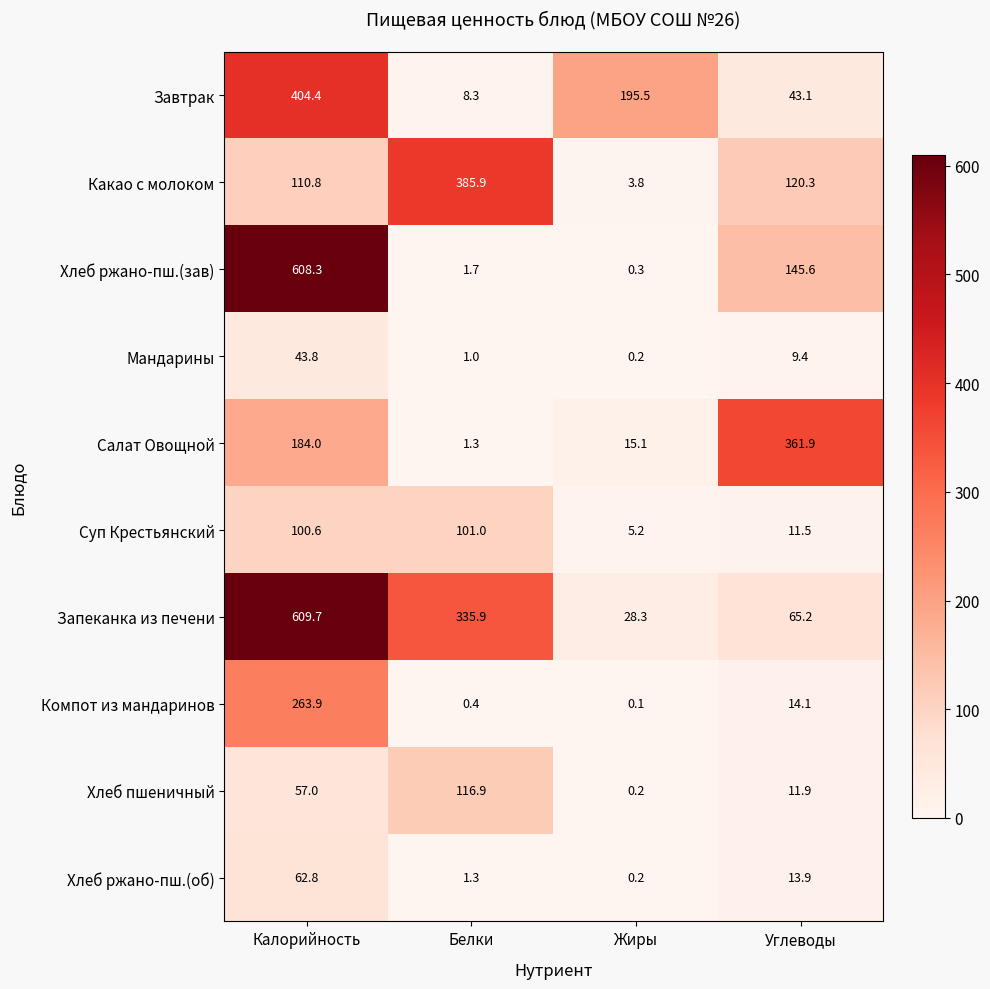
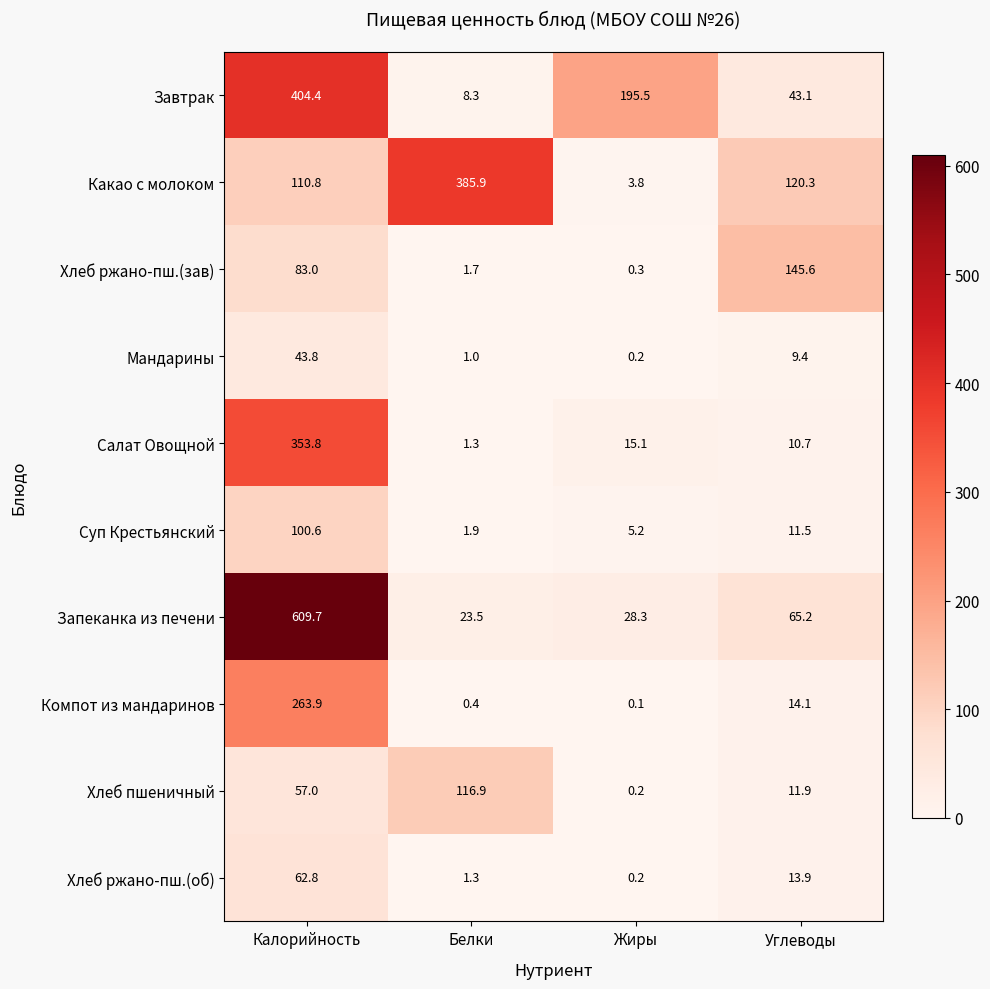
Хлеб ржано-пш.(зав), Калорийность: 608.3 -> 83.0
Салат Овощной, Калорийность: 184.0 -> 353.8
Салат Овощной, Углеводы: 361.9 -> 10.7
Суп Крестьянский, Белки: 101.0 -> 1.9
Запеканка из печени, Белки: 335.9 -> 23.5
